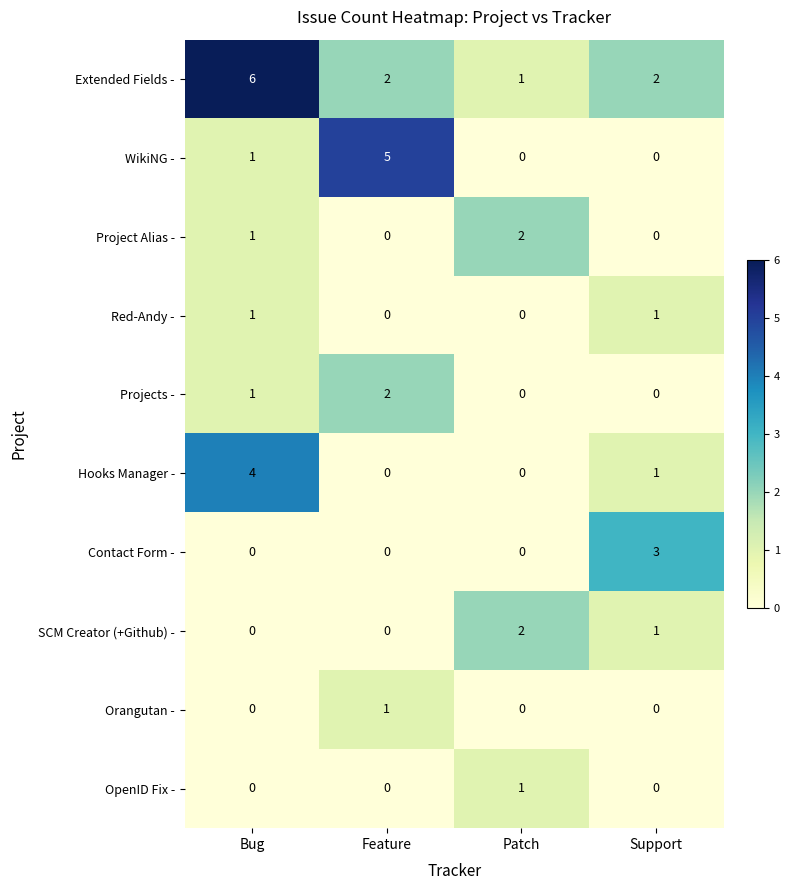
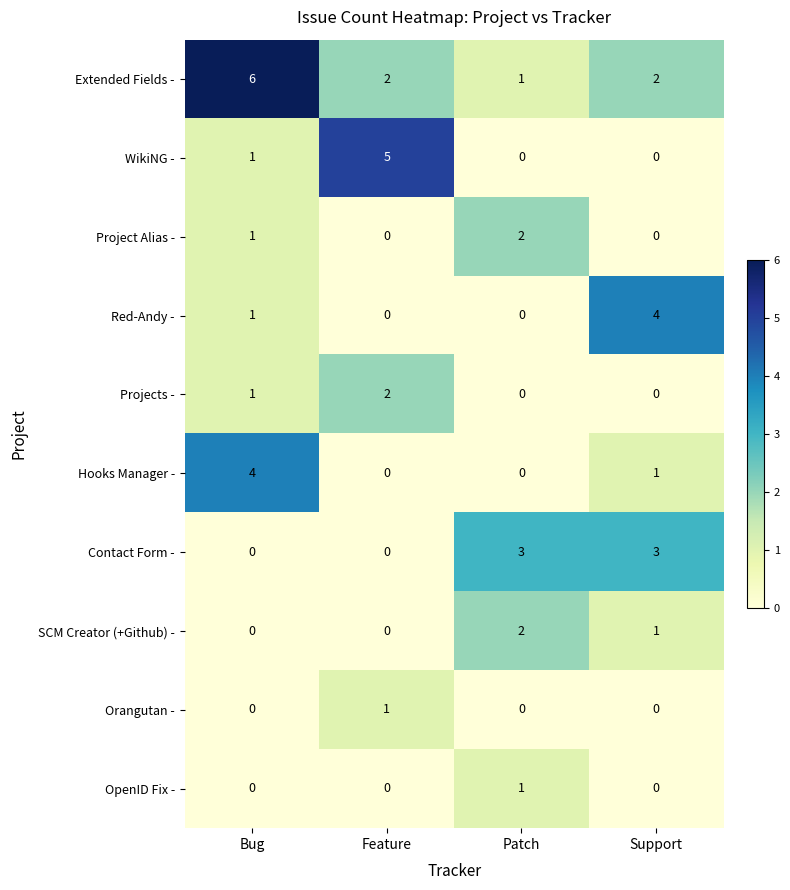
Red-Andy -, Support: 1 -> 4
Contact Form -, Patch: 0 -> 3
